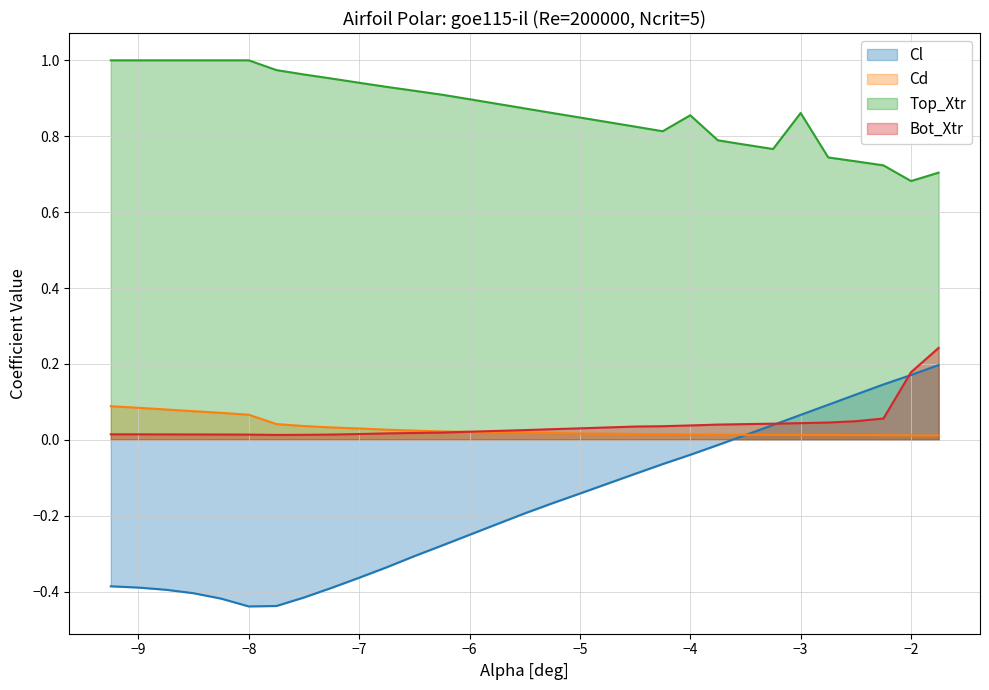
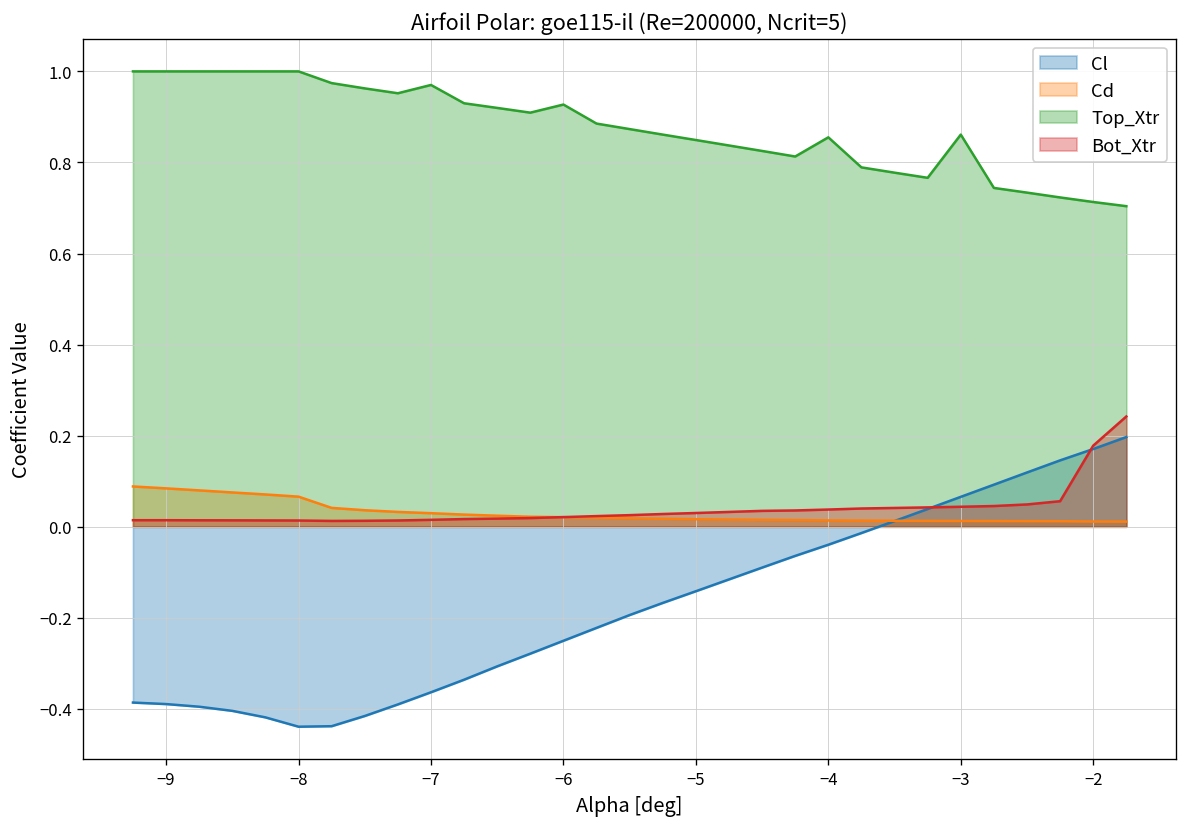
Top_Xtr, −7: 0.94 -> 0.97
Top_Xtr, −6: 0.90 -> 0.93
Top_Xtr, −2: 0.68 -> 0.71
